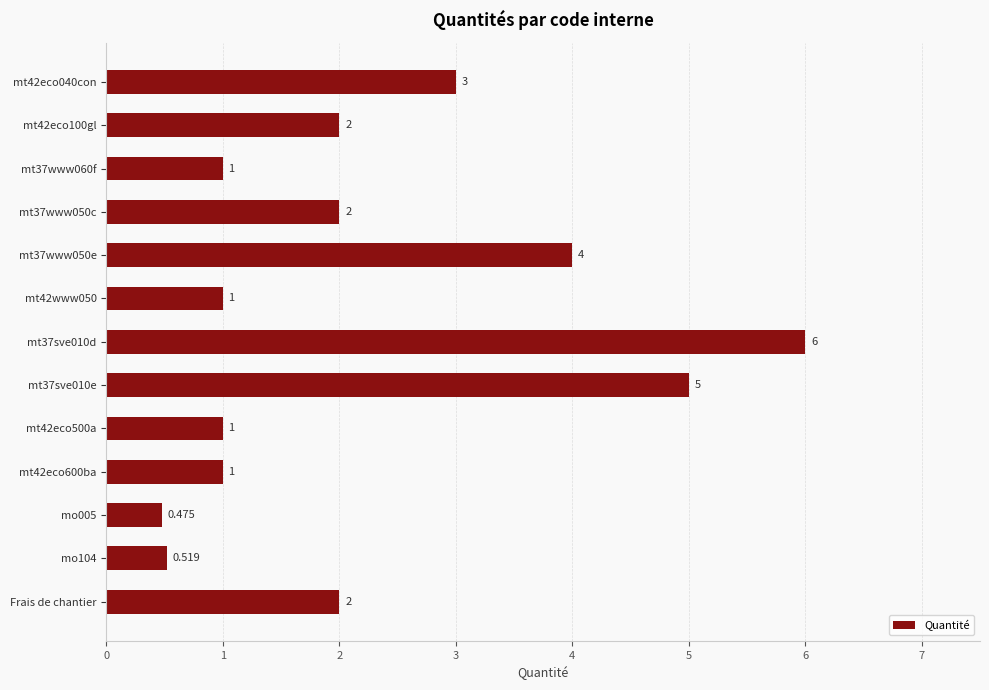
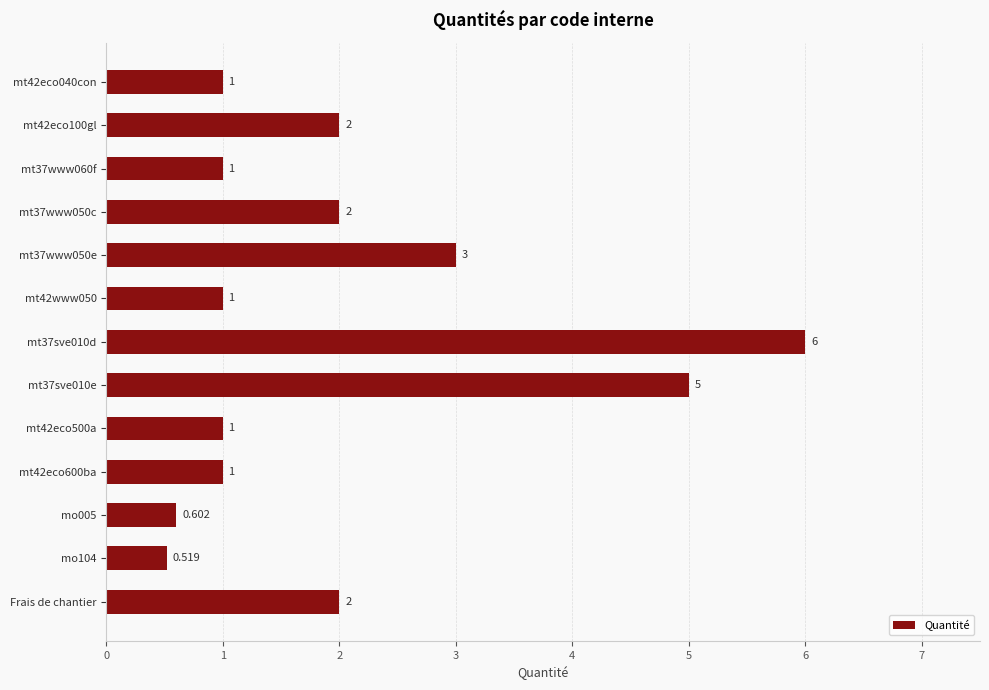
mt42eco040con: 3 -> 1
mt37www050e: 4 -> 3
mo005: 0.475 -> 0.602
